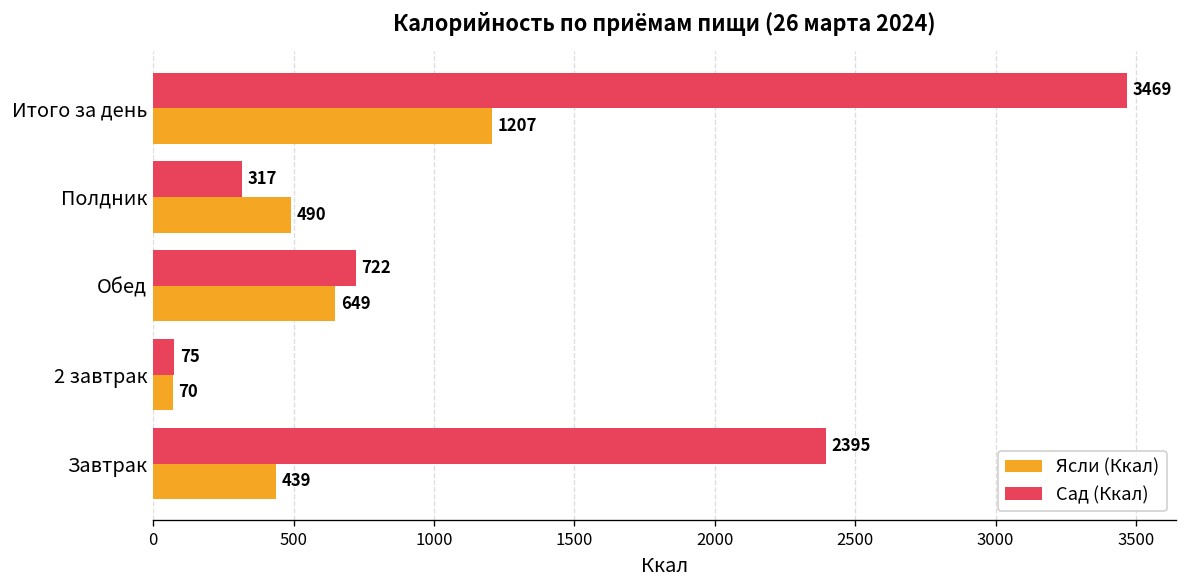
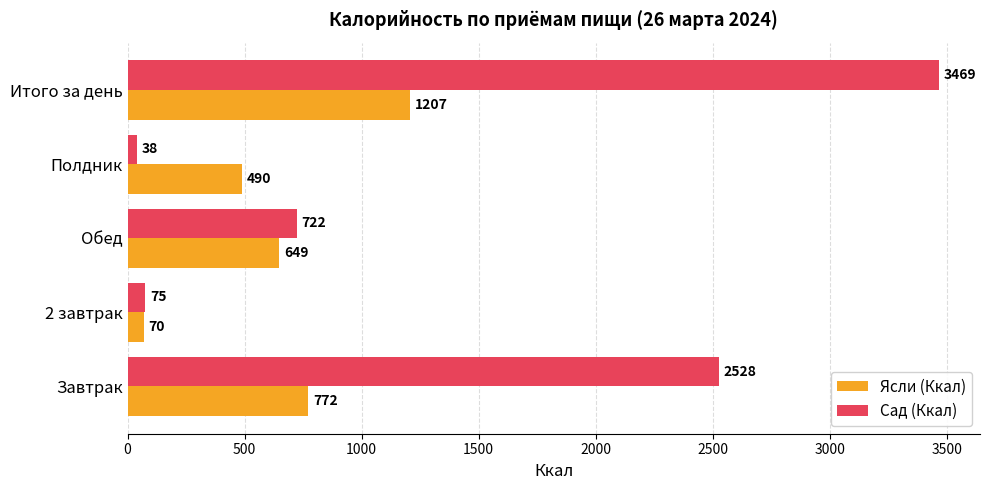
Сад (Ккал), Полдник: 317 -> 38
Сад (Ккал), Завтрак: 2395 -> 2528
Ясли (Ккал), Завтрак: 439 -> 772
